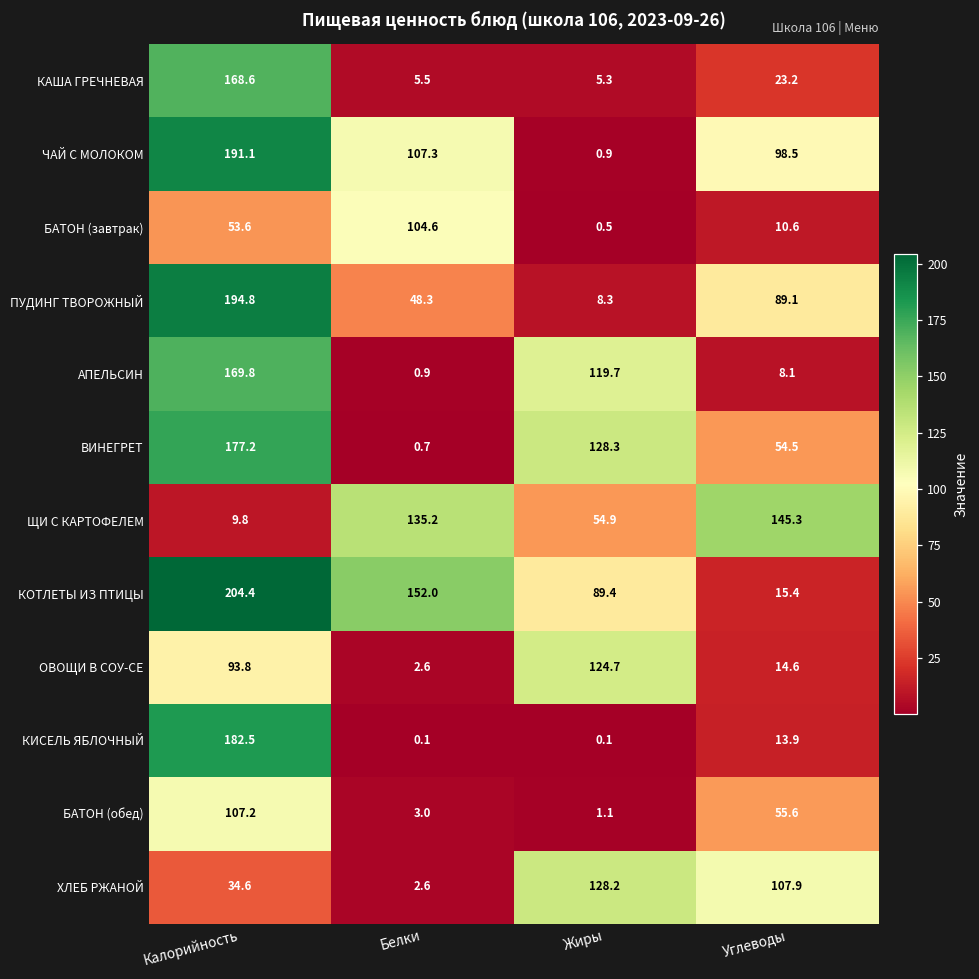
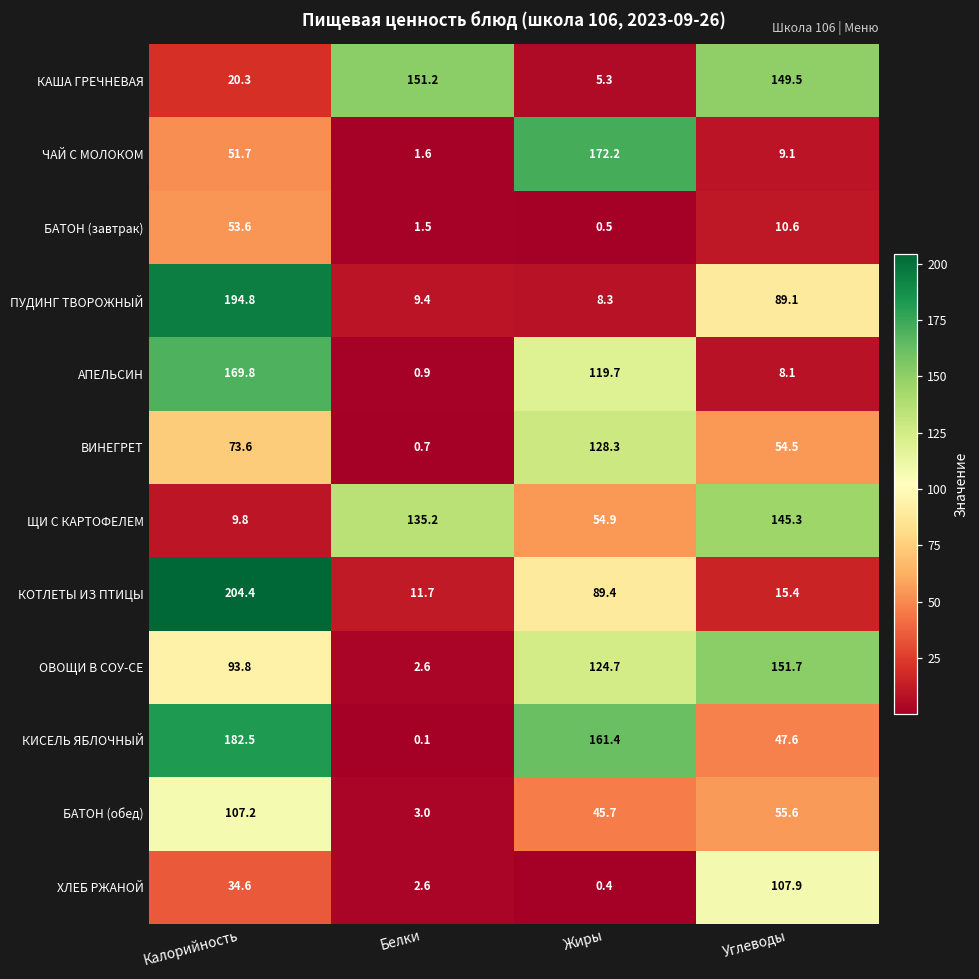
КАША ГРЕЧНЕВАЯ, Калорийность: 168.6 -> 20.3
КАША ГРЕЧНЕВАЯ, Белки: 5.5 -> 151.2
КАША ГРЕЧНЕВАЯ, Углеводы: 23.2 -> 149.5
ЧАЙ С МОЛОКОМ, Калорийность: 191.1 -> 51.7
ЧАЙ С МОЛОКОМ, Белки: 107.3 -> 1.6
ЧАЙ С МОЛОКОМ, Жиры: 0.9 -> 172.2
ЧАЙ С МОЛОКОМ, Углеводы: 98.5 -> 9.1
БАТОН (завтрак), Белки: 104.6 -> 1.5
ПУДИНГ ТВОРОЖНЫЙ, Белки: 48.3 -> 9.4
ВИНЕГРЕТ, Калорийность: 177.2 -> 73.6
КОТЛЕТЫ ИЗ ПТИЦЫ, Белки: 152.0 -> 11.7
ОВОЩИ В СОУ­СЕ, Углеводы: 14.6 -> 151.7
КИСЕЛЬ ЯБЛОЧНЫЙ, Жиры: 0.1 -> 161.4
КИСЕЛЬ ЯБЛОЧНЫЙ, Углеводы: 13.9 -> 47.6
БАТОН (обед), Жиры: 1.1 -> 45.7
ХЛЕБ РЖАНОЙ, Жиры: 128.2 -> 0.4
